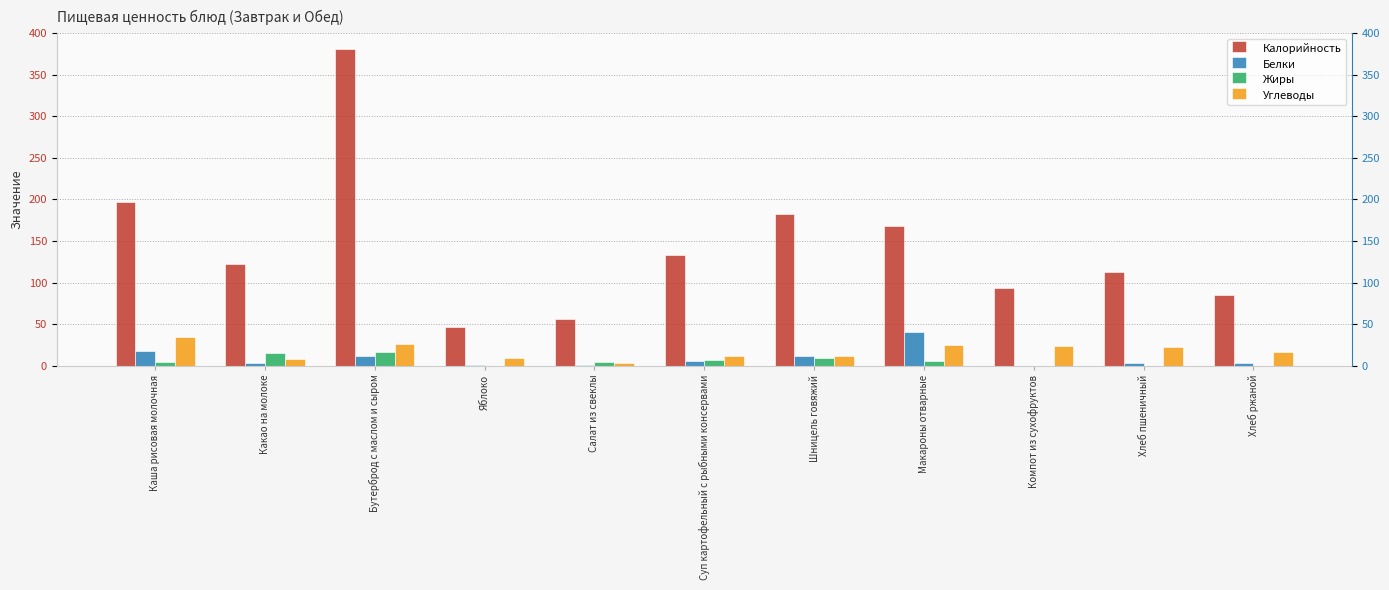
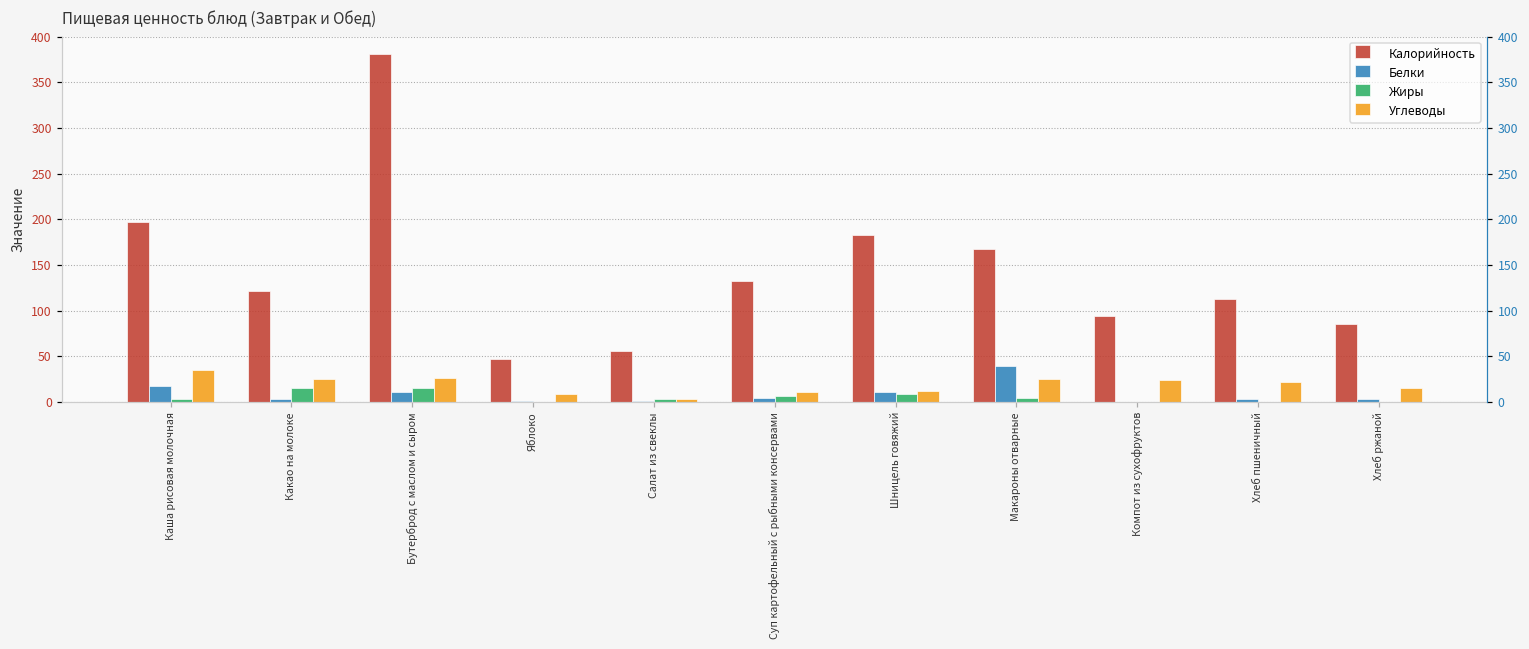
Углеводы, Какао на молоке: 10 -> 30
